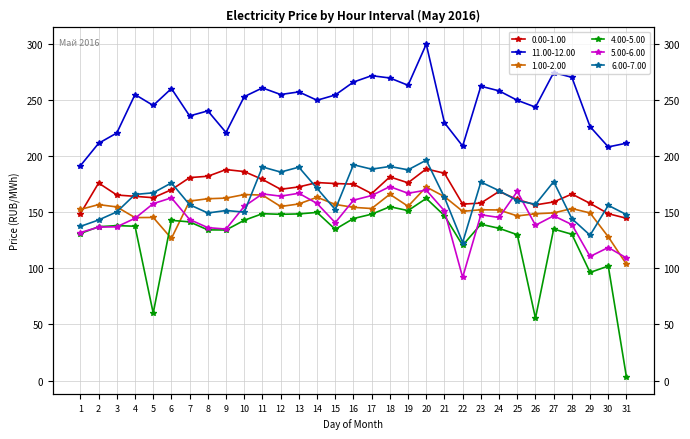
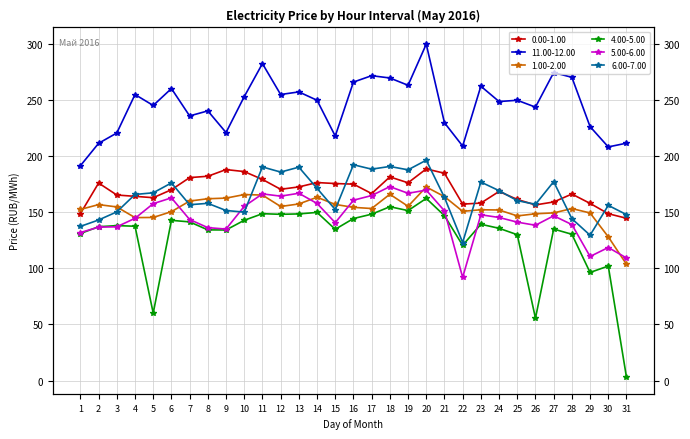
1.00-2.00, 6: 127 -> 150
6.00-7.00, 8: 149 -> 158
11.00-12.00, 11: 261 -> 282
11.00-12.00, 15: 254 -> 218
11.00-12.00, 24: 258 -> 249
5.00-6.00, 25: 169 -> 141
